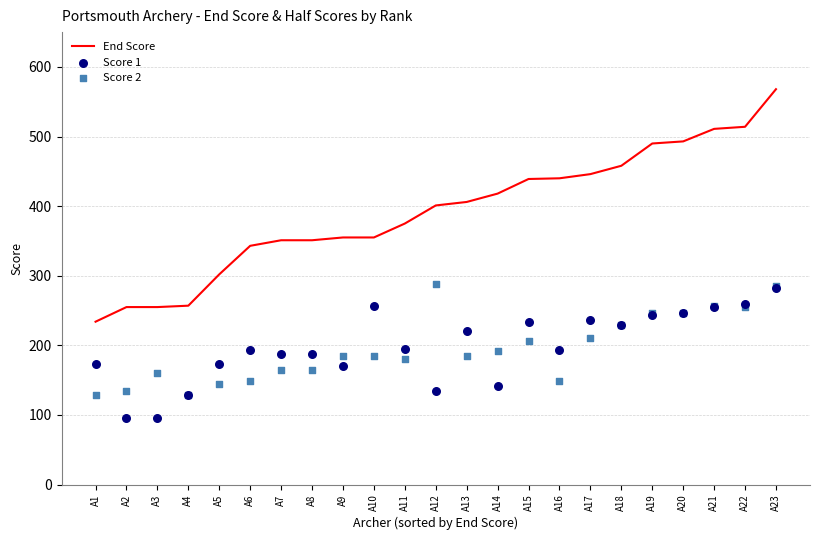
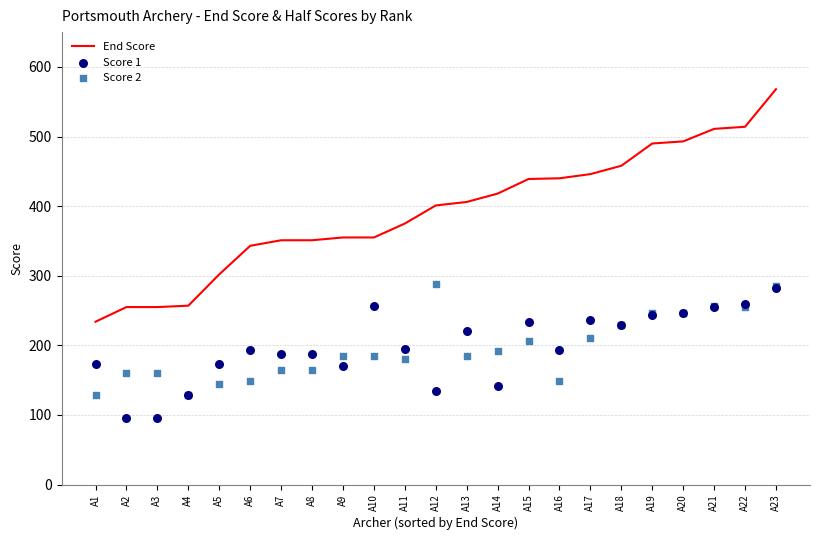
Score 2, A2: 140 -> 160
